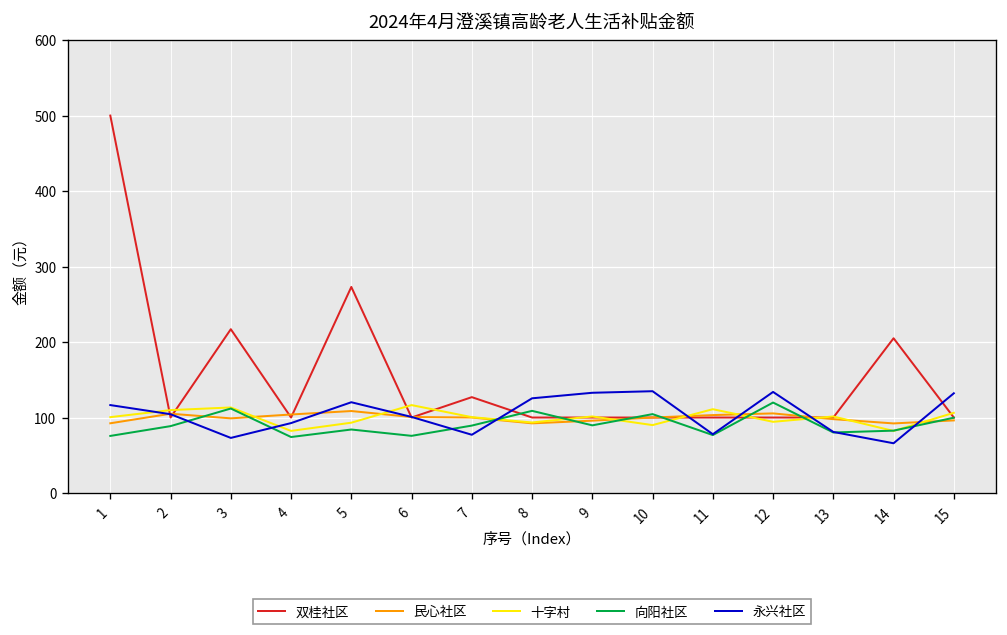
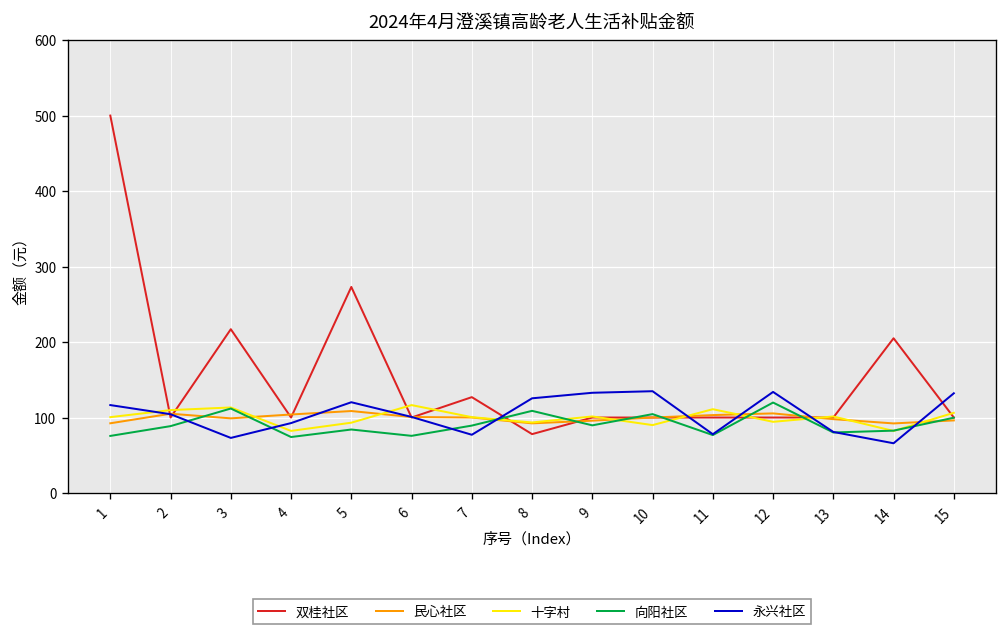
双桂社区, 8: 100 -> 80
